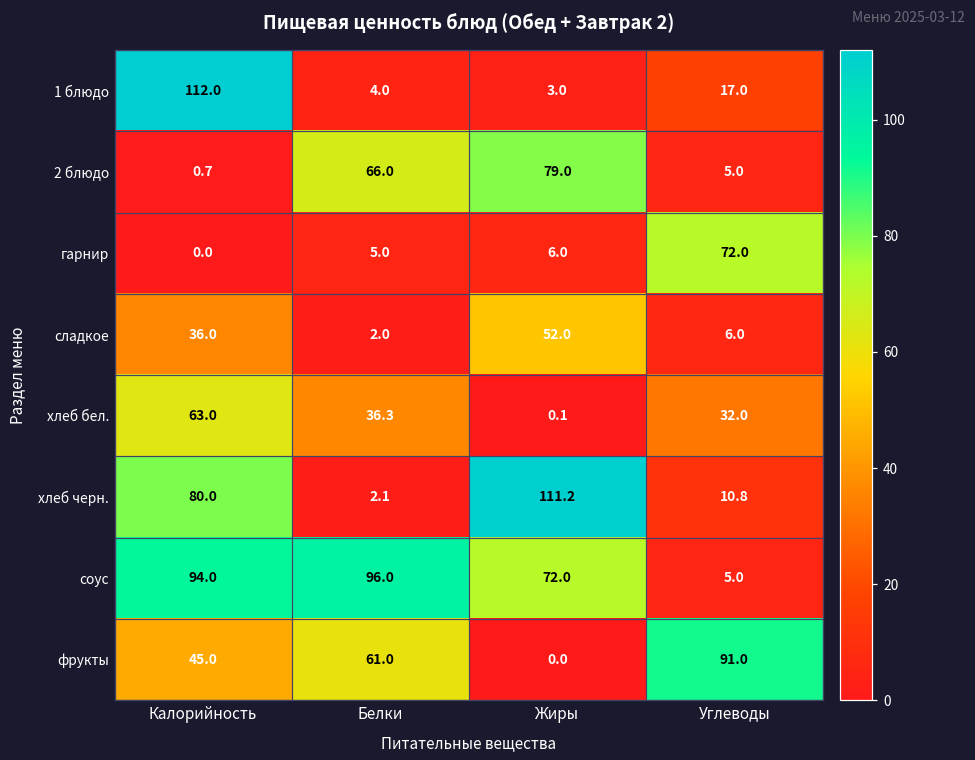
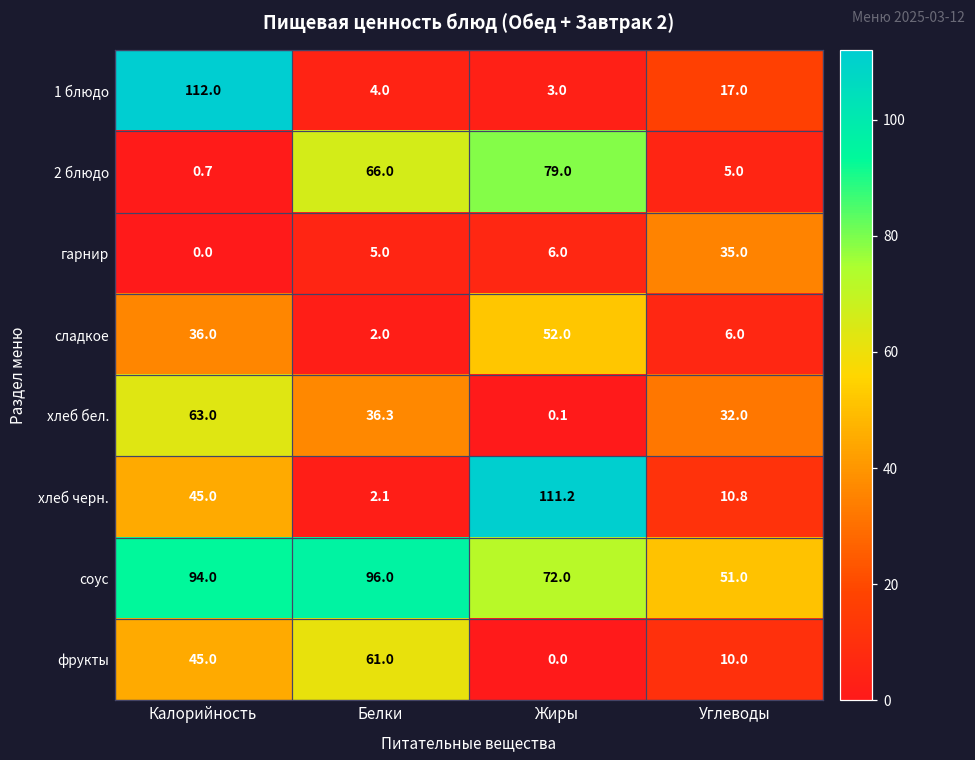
гарнир, Углеводы: 72.0 -> 35.0
хлеб черн., Калорийность: 80.0 -> 45.0
соус, Углеводы: 5.0 -> 51.0
фрукты, Углеводы: 91.0 -> 10.0
